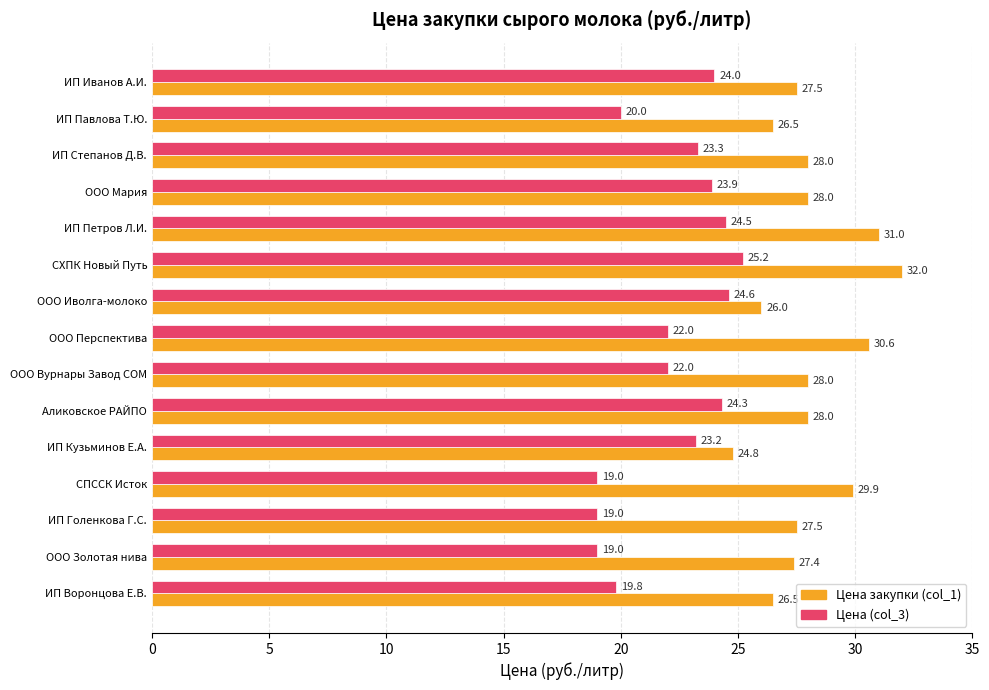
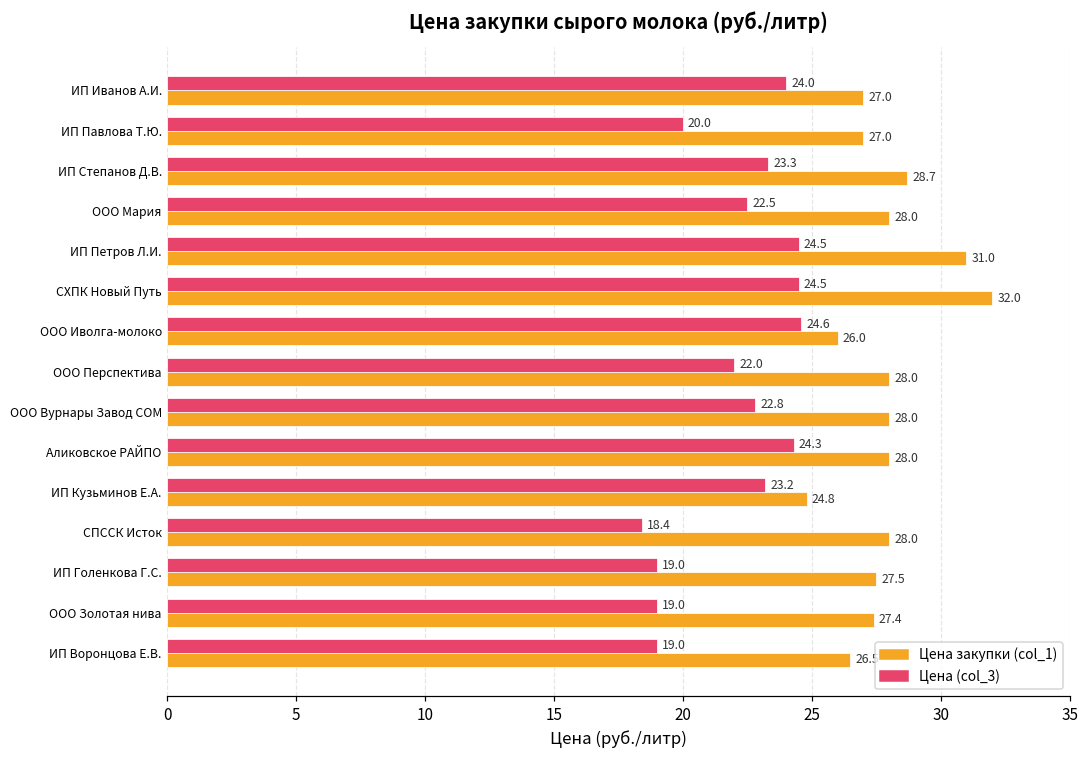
Цена закупки (col_1), ИП Иванов А.И.: 27.5 -> 27.0
Цена закупки (col_1), ИП Павлова Т.Ю.: 26.5 -> 27.0
Цена закупки (col_1), ИП Степанов Д.В.: 28.0 -> 28.7
Цена (col_3), ООО Мария: 23.9 -> 22.5
Цена (col_3), СХПК Новый Путь: 25.2 -> 24.5
Цена закупки (col_1), ООО Перспектива: 30.6 -> 28.0
Цена (col_3), ООО Вурнары Завод СОМ: 22.0 -> 22.8
Цена (col_3), СПССК Исток: 19.0 -> 18.4
Цена закупки (col_1), СПССК Исток: 29.9 -> 28.0
Цена (col_3), ИП Воронцова Е.В.: 19.8 -> 19.0
